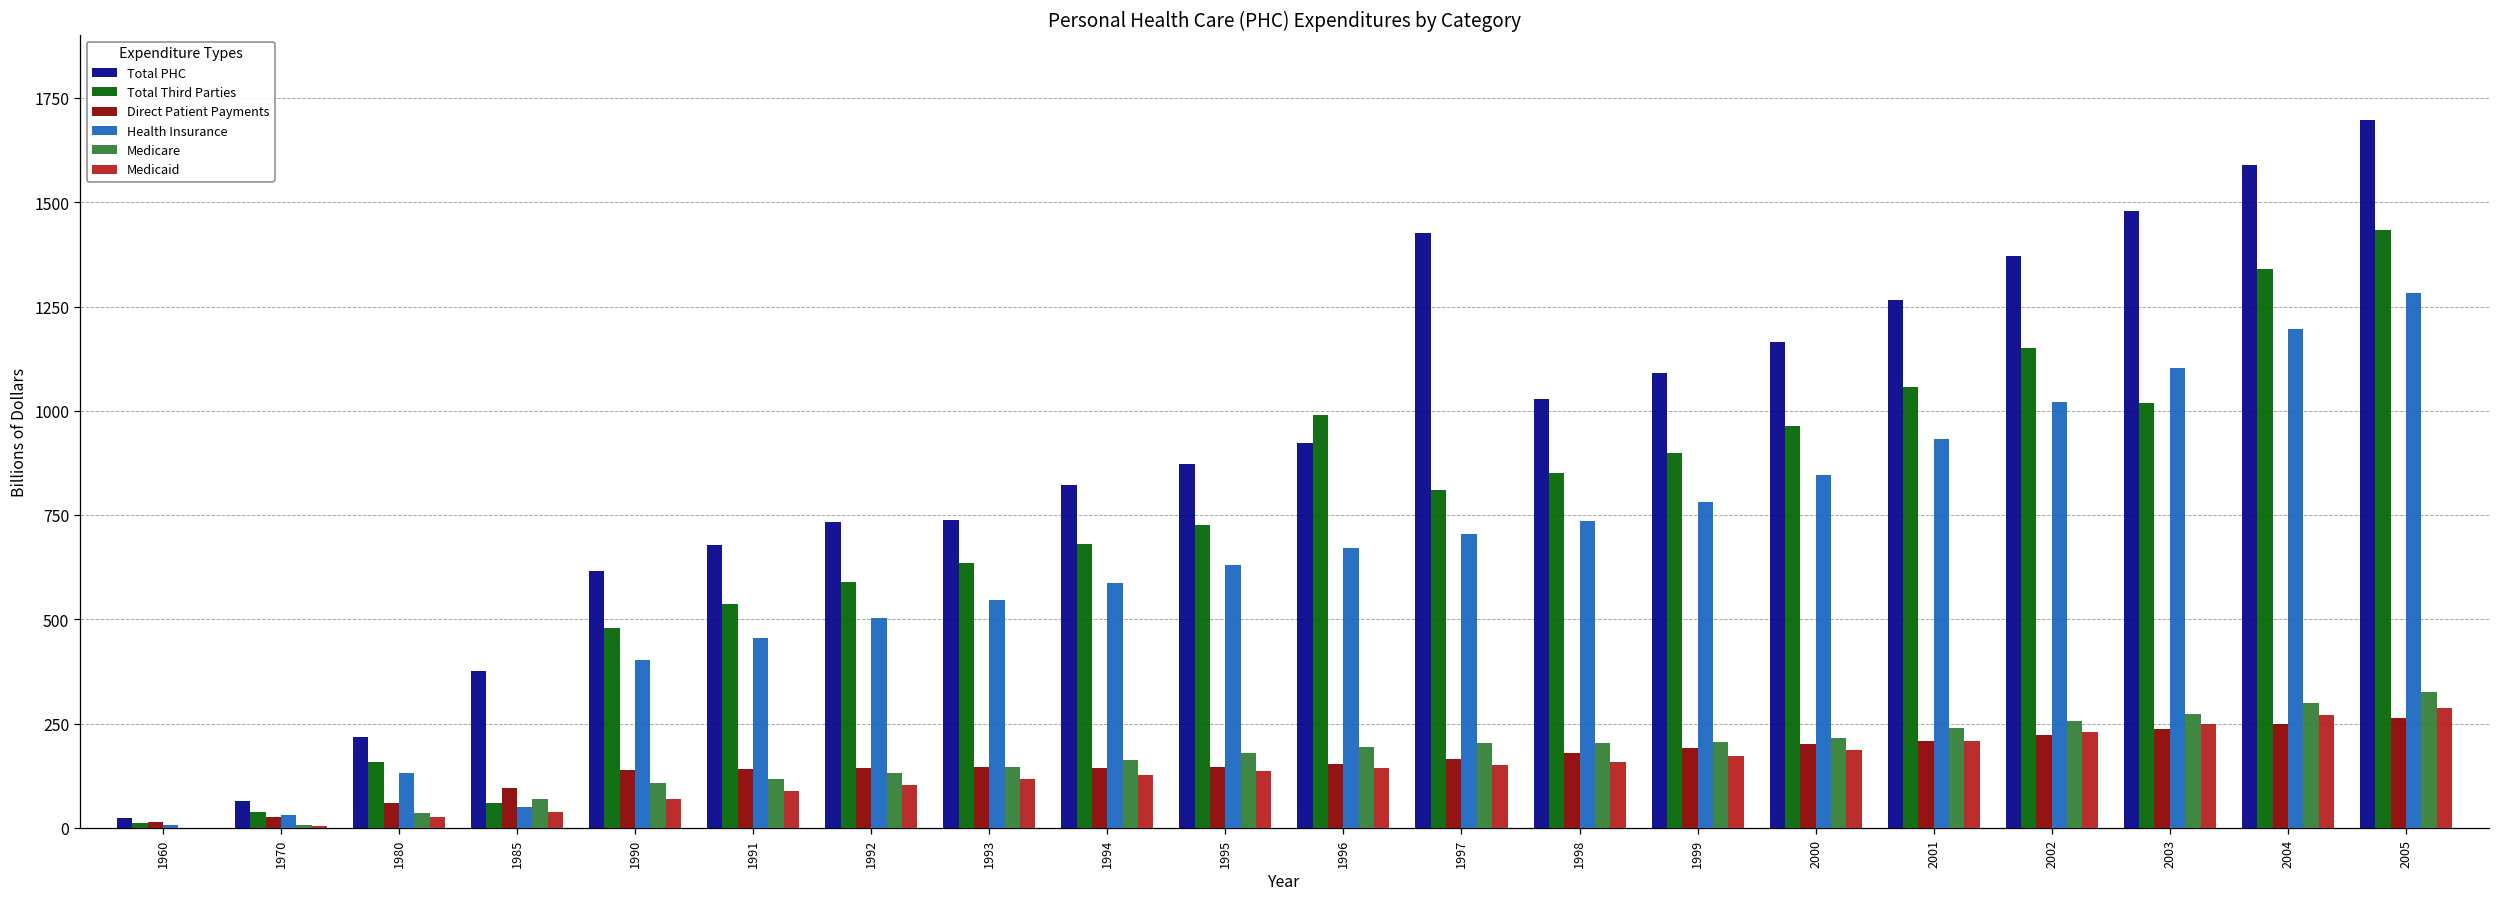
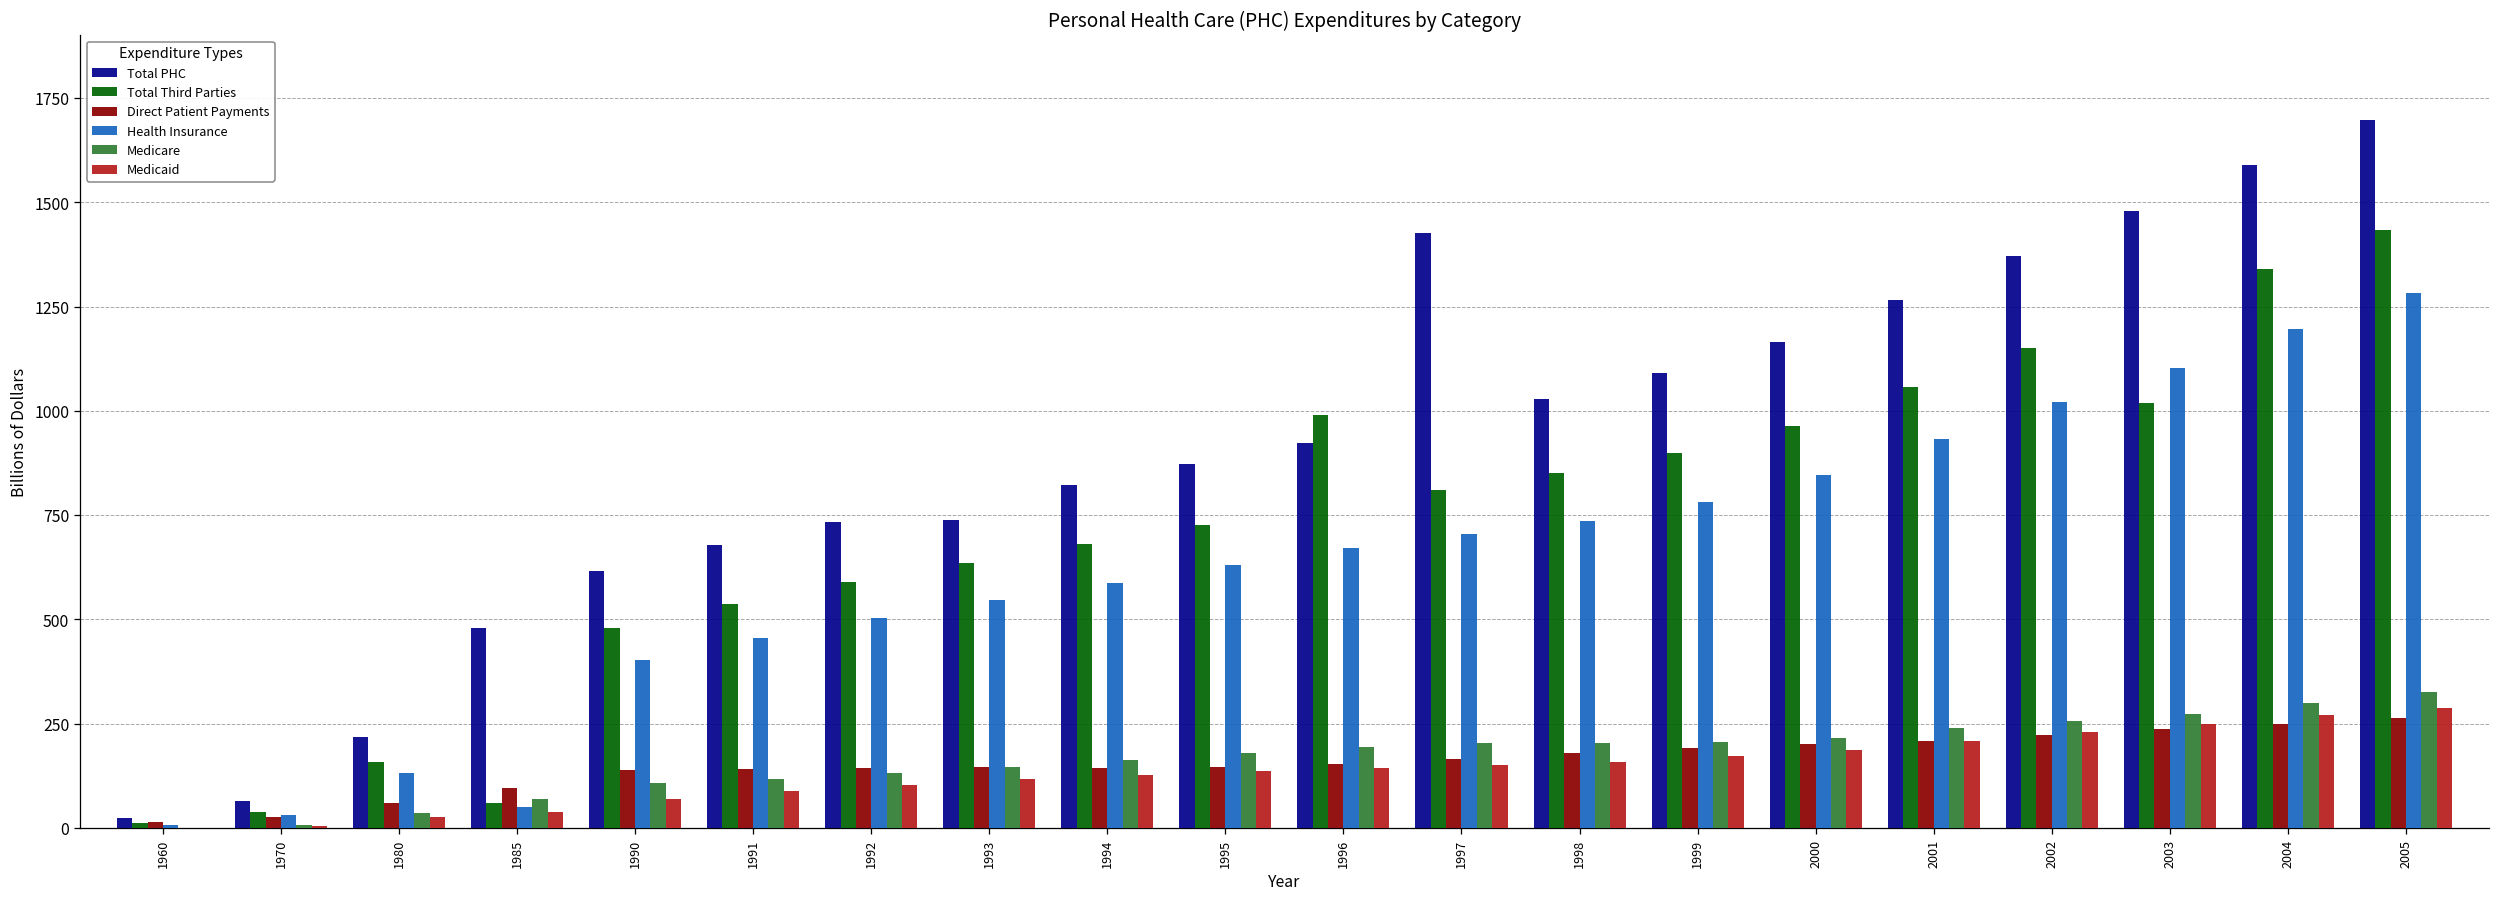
Total PHC, 1985: 380 -> 480
